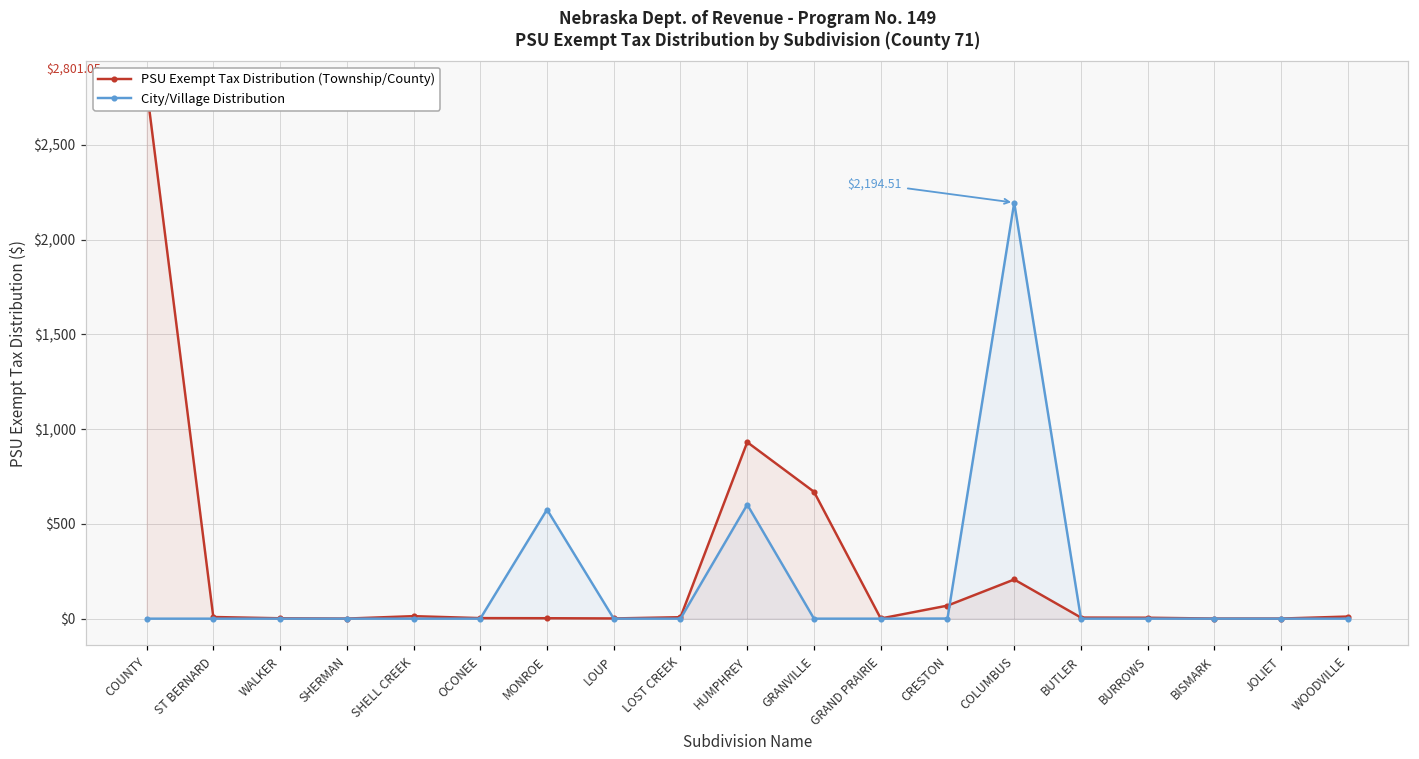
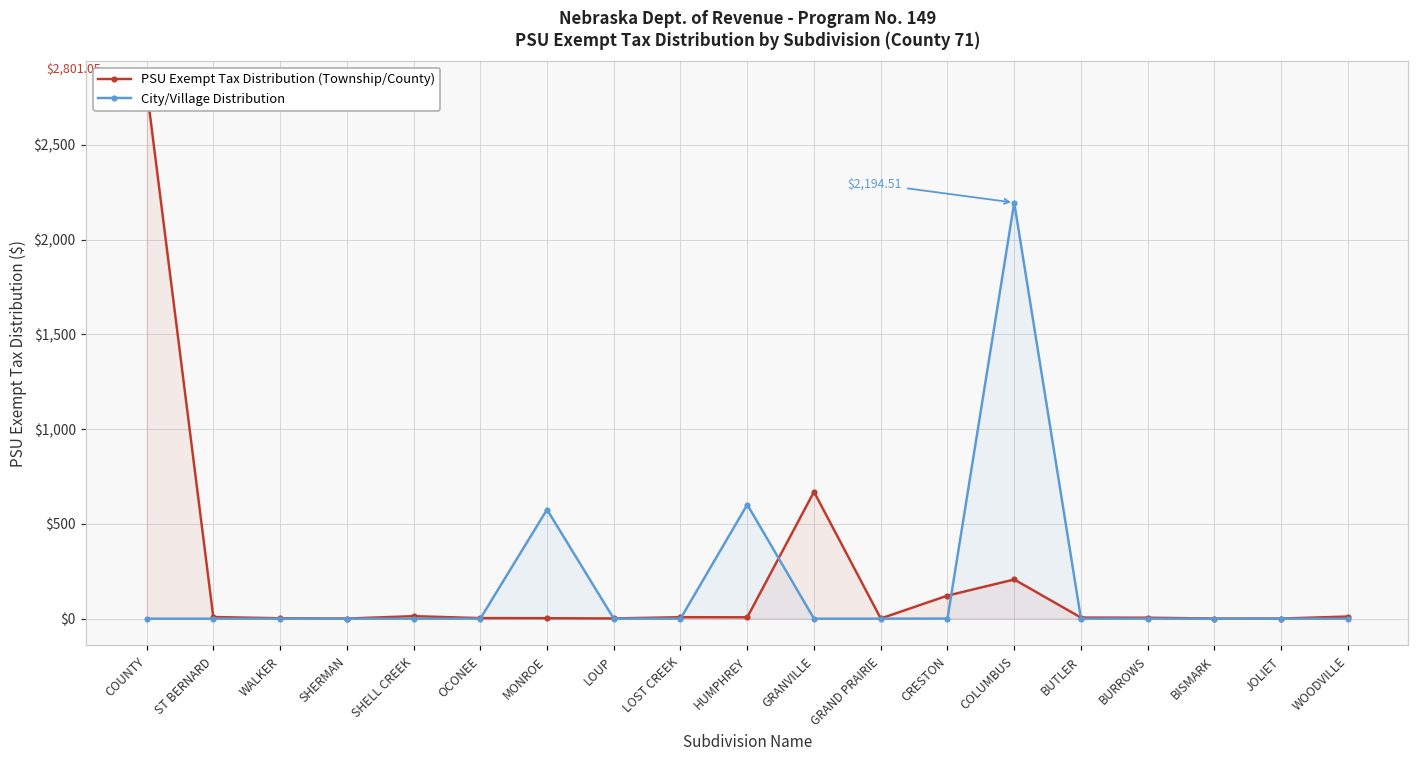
PSU Exempt Tax Distribution (Township/County), HUMPHREY: $930 -> $10
PSU Exempt Tax Distribution (Township/County), CRESTON: $70 -> $120
